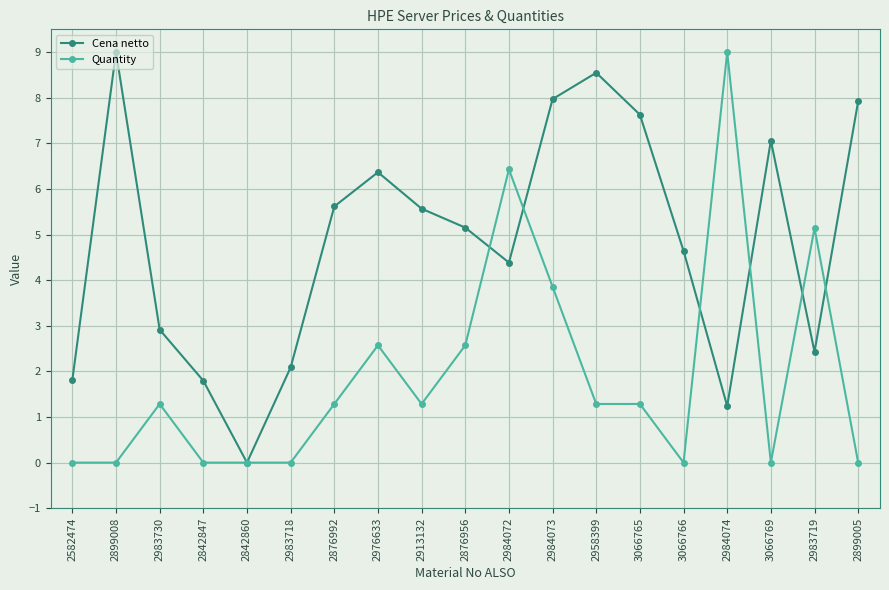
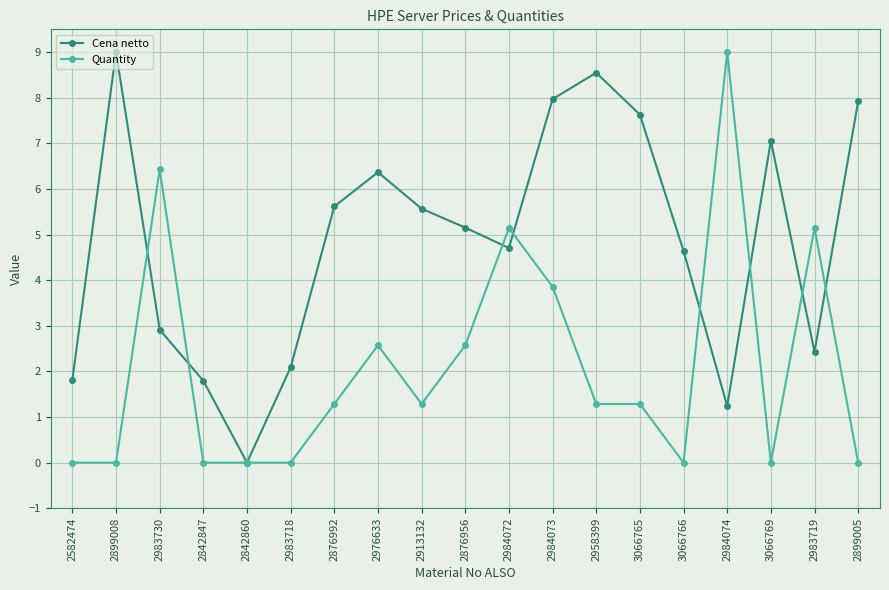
Quantity, 2983730: 1.3 -> 6.4
Cena netto, 2984072: 4.4 -> 4.7
Quantity, 2984072: 6.4 -> 5.1
